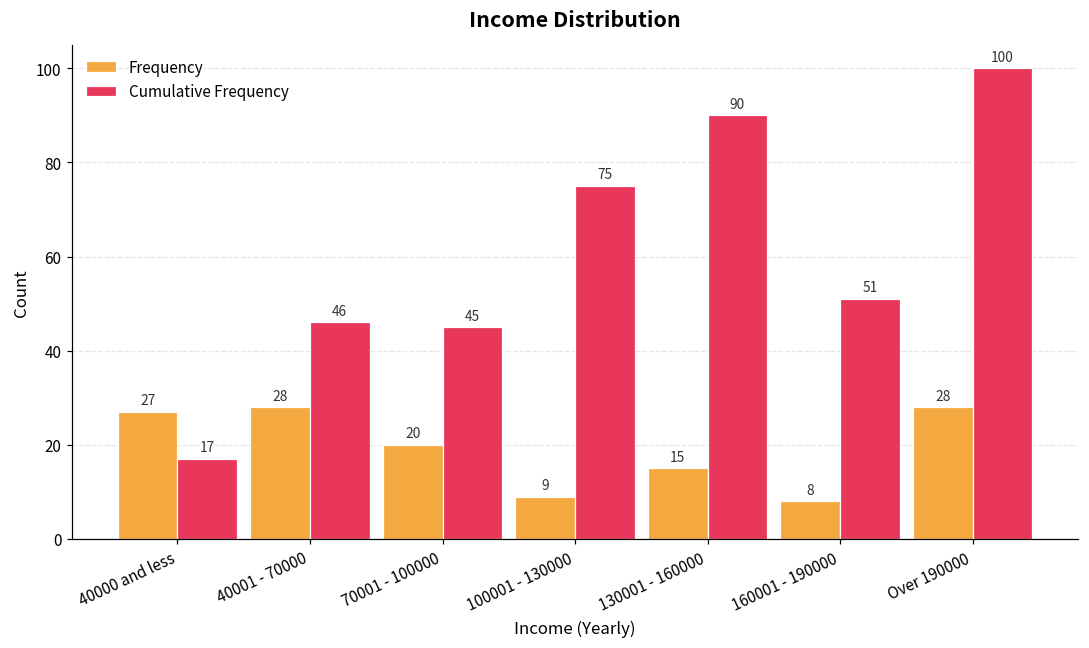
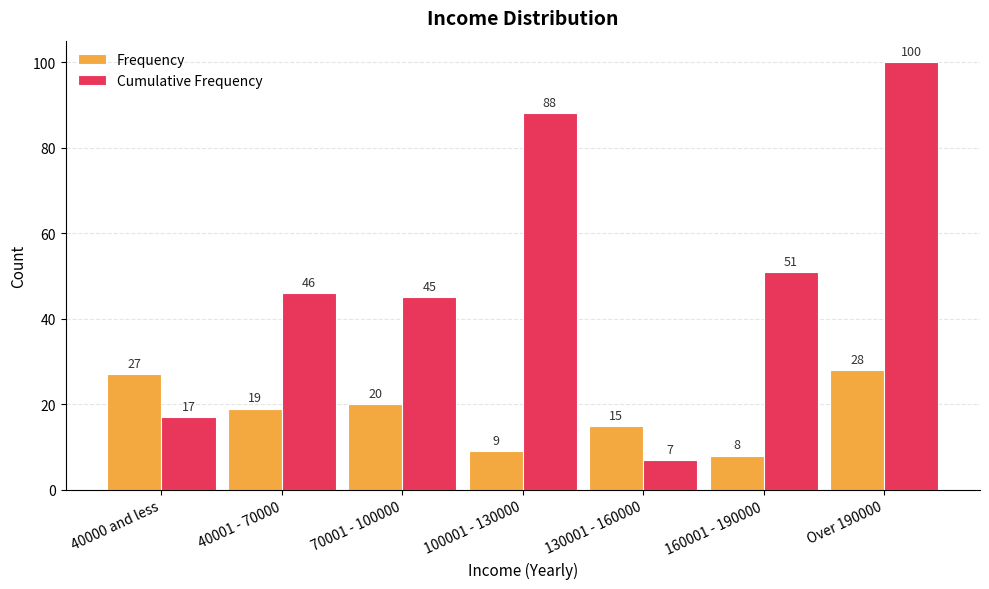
Frequency, 40001 - 70000: 28 -> 19
Cumulative Frequency, 100001 - 130000: 75 -> 88
Cumulative Frequency, 130001 - 160000: 90 -> 7
